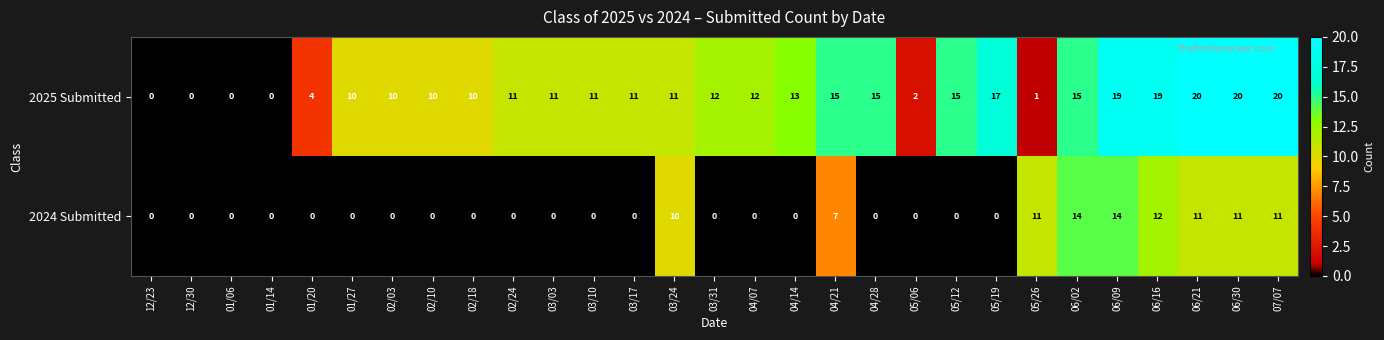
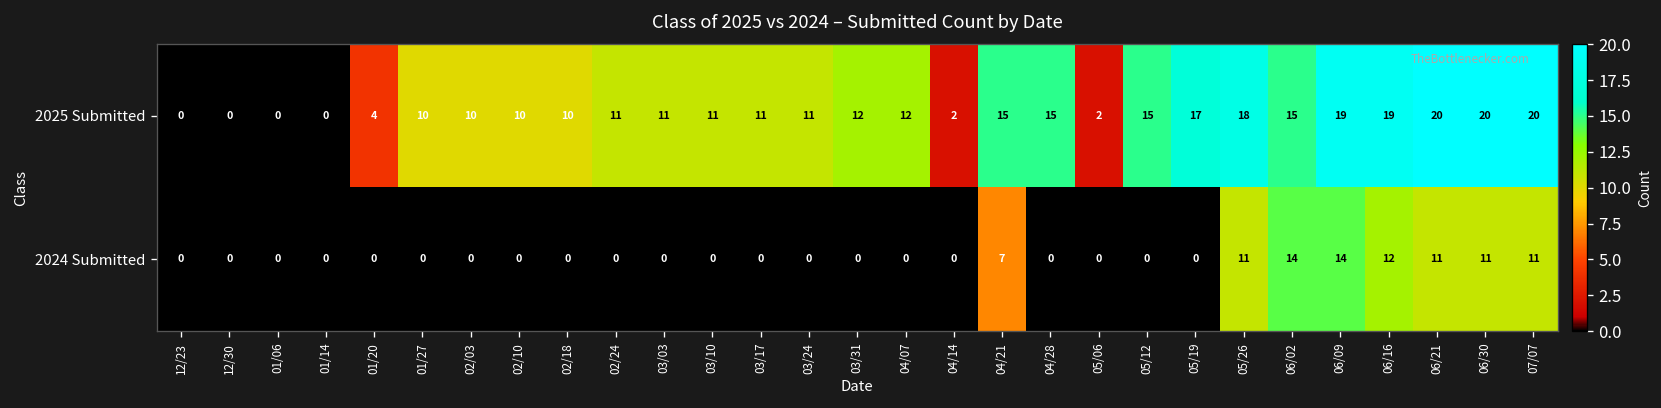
2025 Submitted, 04/14: 13 -> 2
2025 Submitted, 05/26: 1 -> 18
2024 Submitted, 03/24: 10 -> 0
